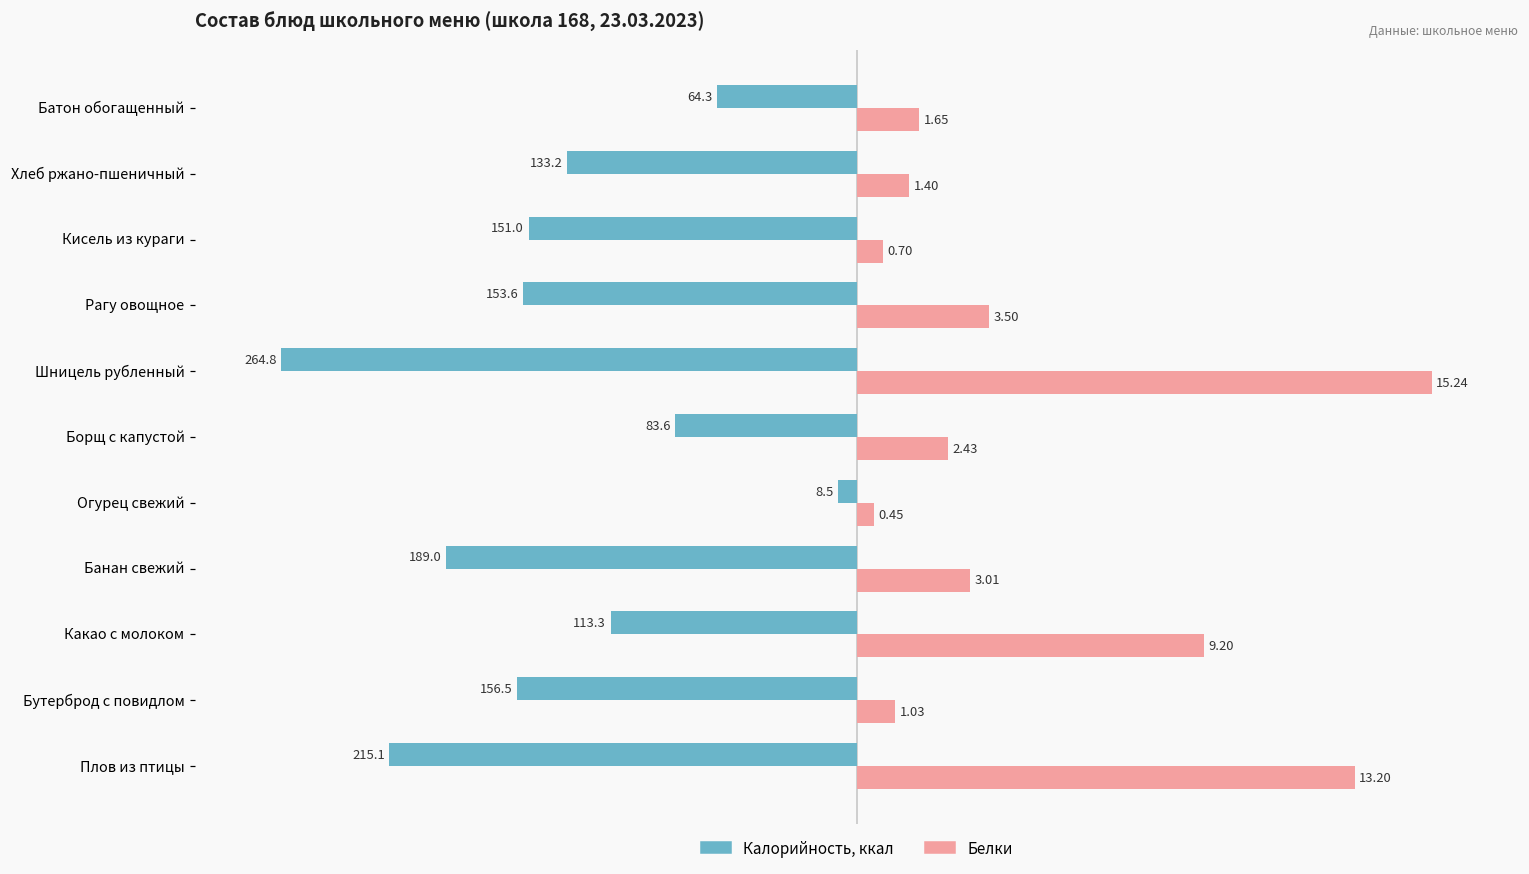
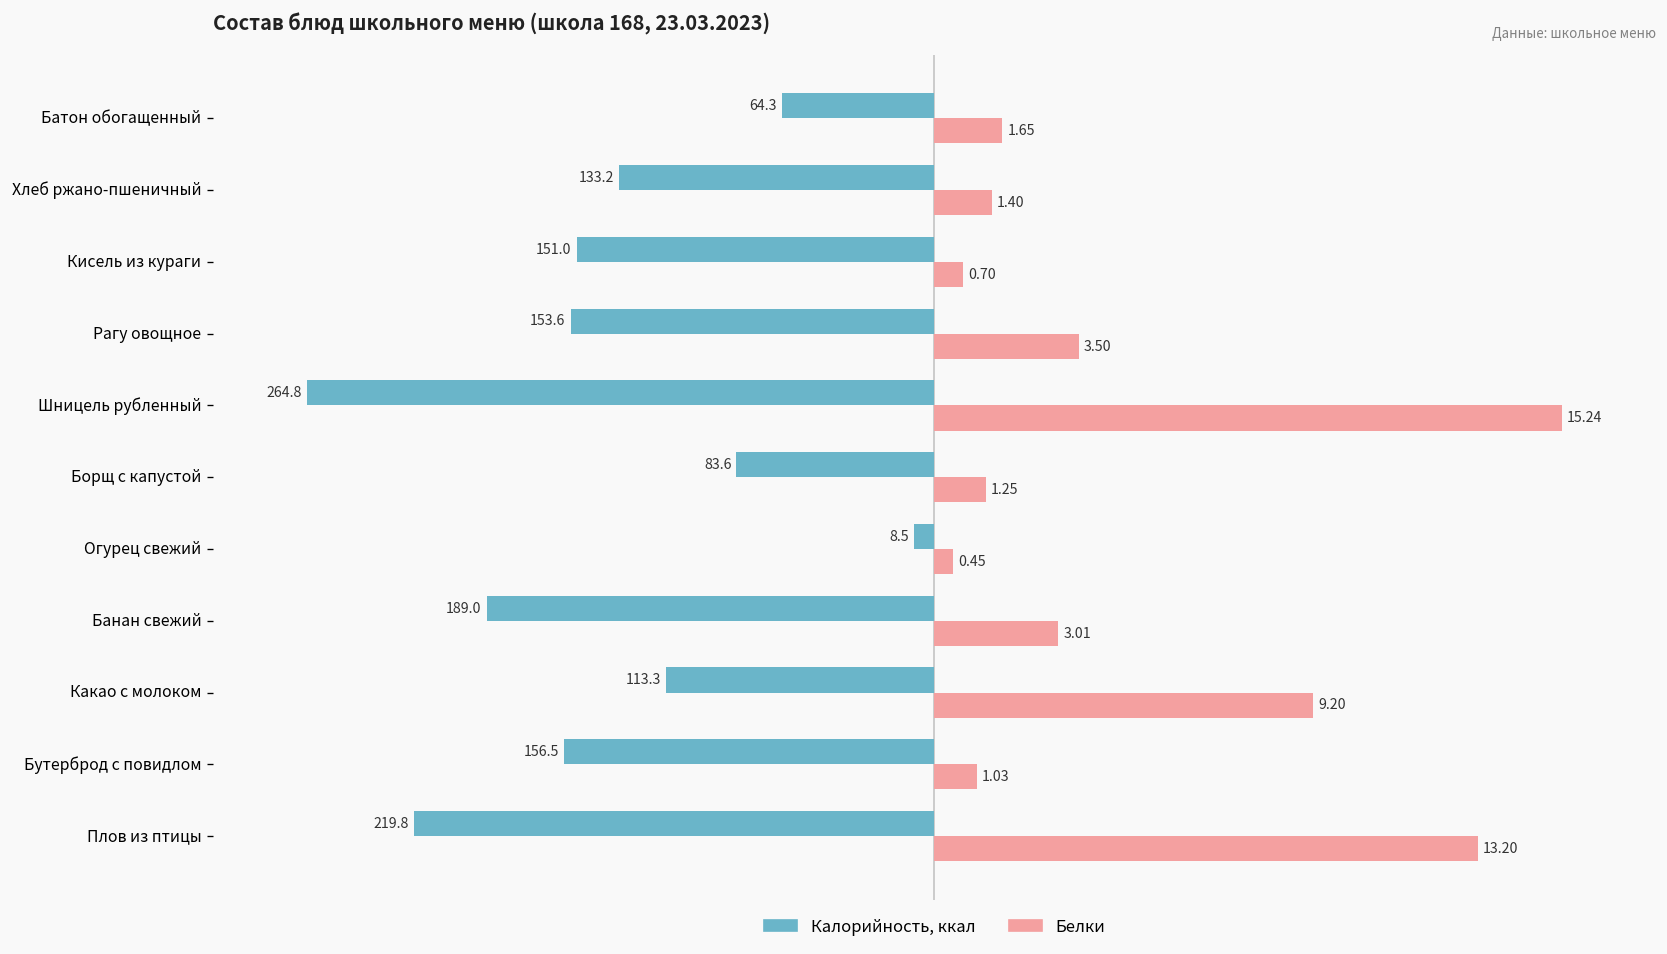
Белки, Борщ с капустой: 2.43 -> 1.25
Калорийность, ккал, Плов из птицы: 215.1 -> 219.8
